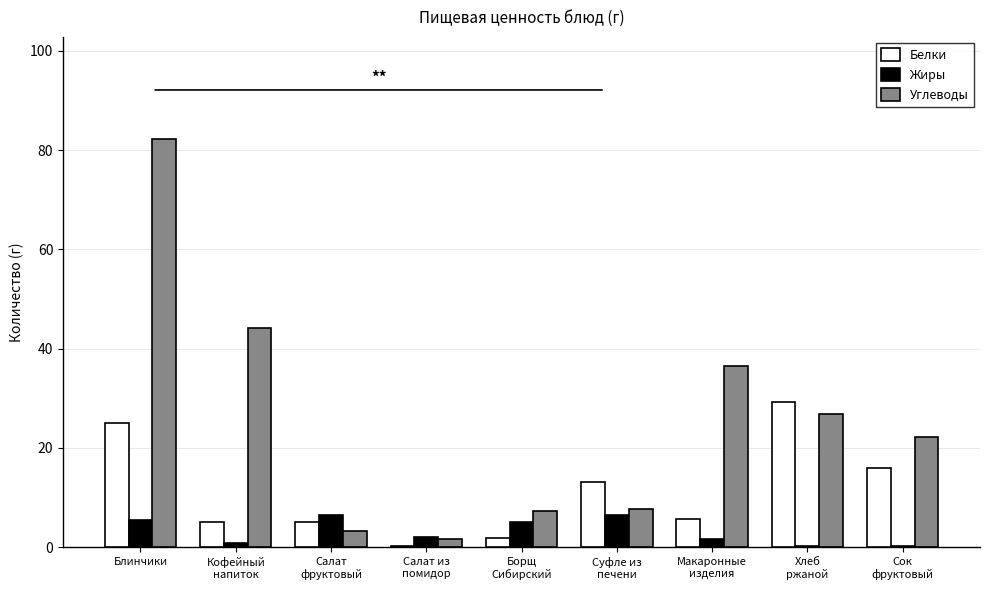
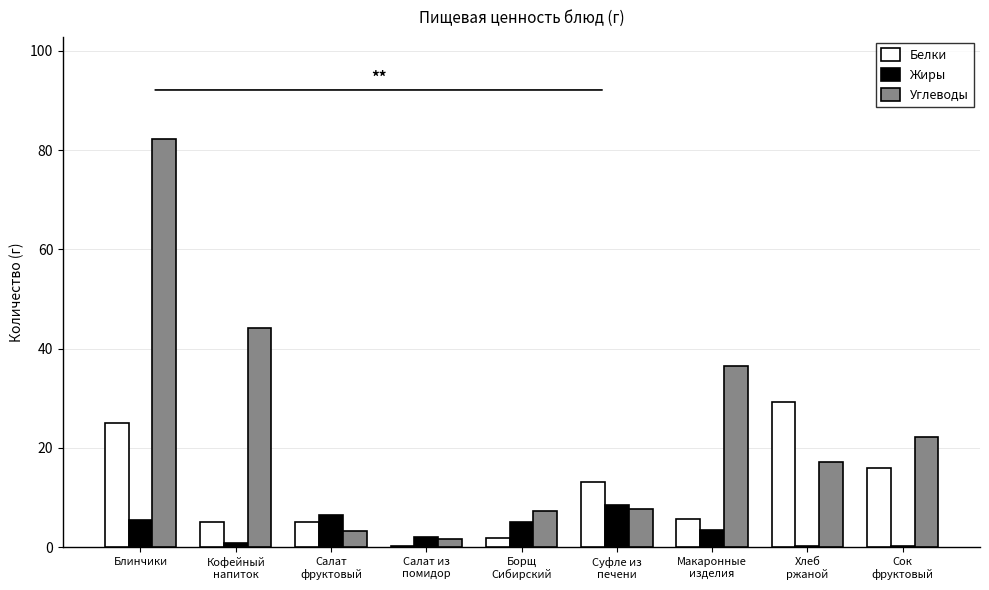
Жиры, Суфле из печени: 6 -> 8
Жиры, Макаронные изделия: 2 -> 3
Углеводы, Хлеб ржаной: 27 -> 17
